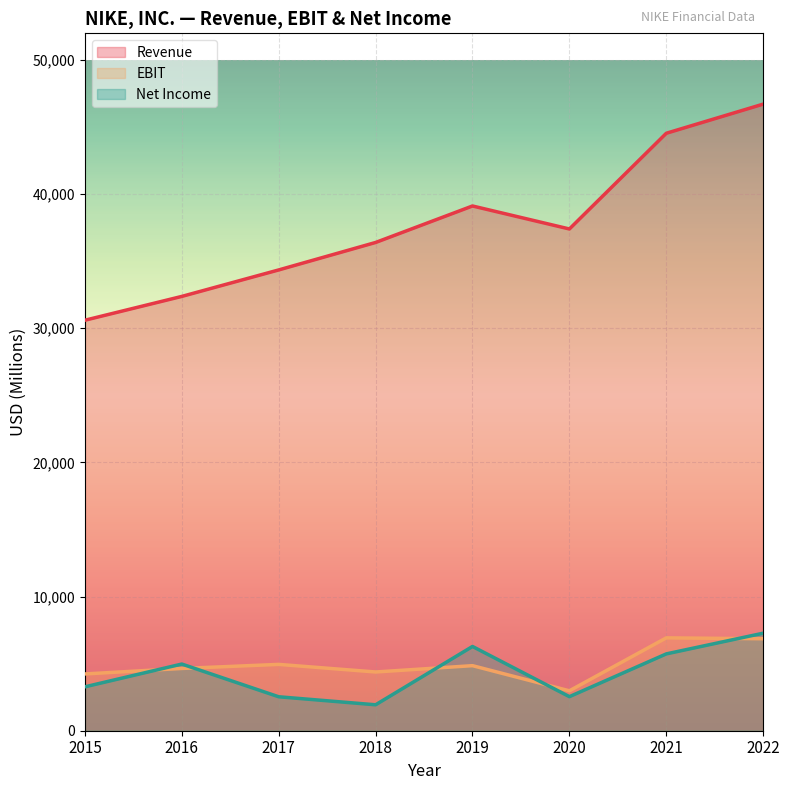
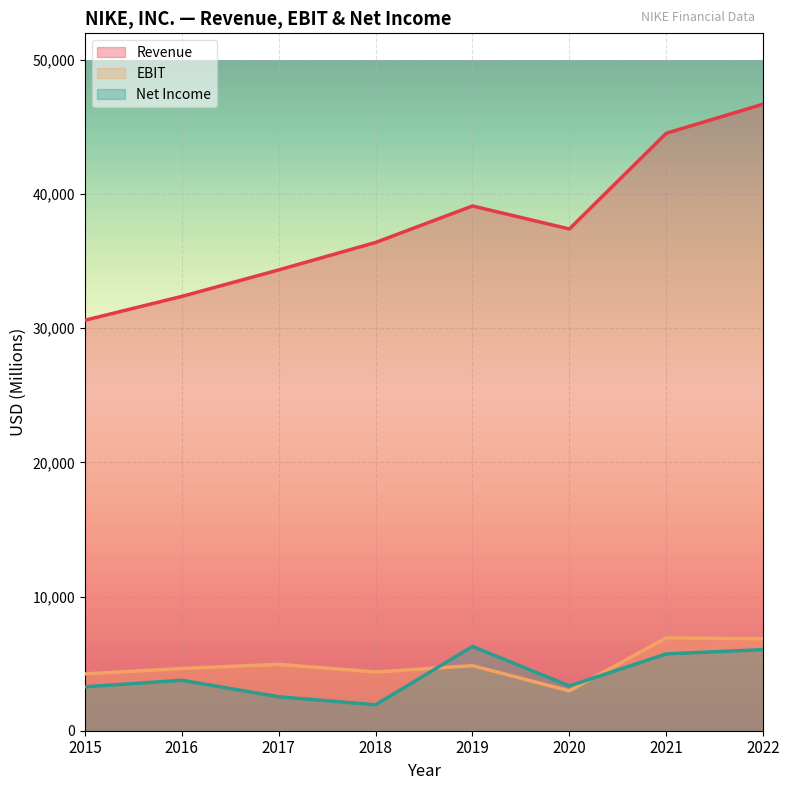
Net Income, 2016: 5,000 -> 3,800
Net Income, 2020: 2,500 -> 3,300
Net Income, 2022: 7,300 -> 6,000
